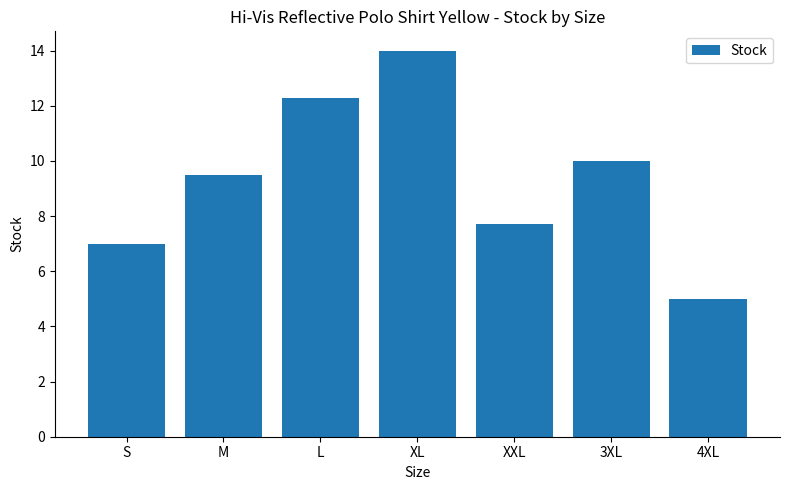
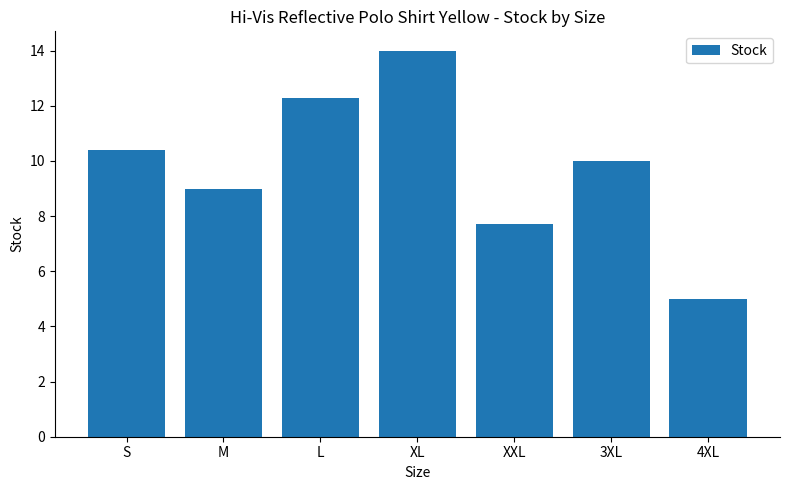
S: 7.0 -> 10.4
M: 9.5 -> 9.0
